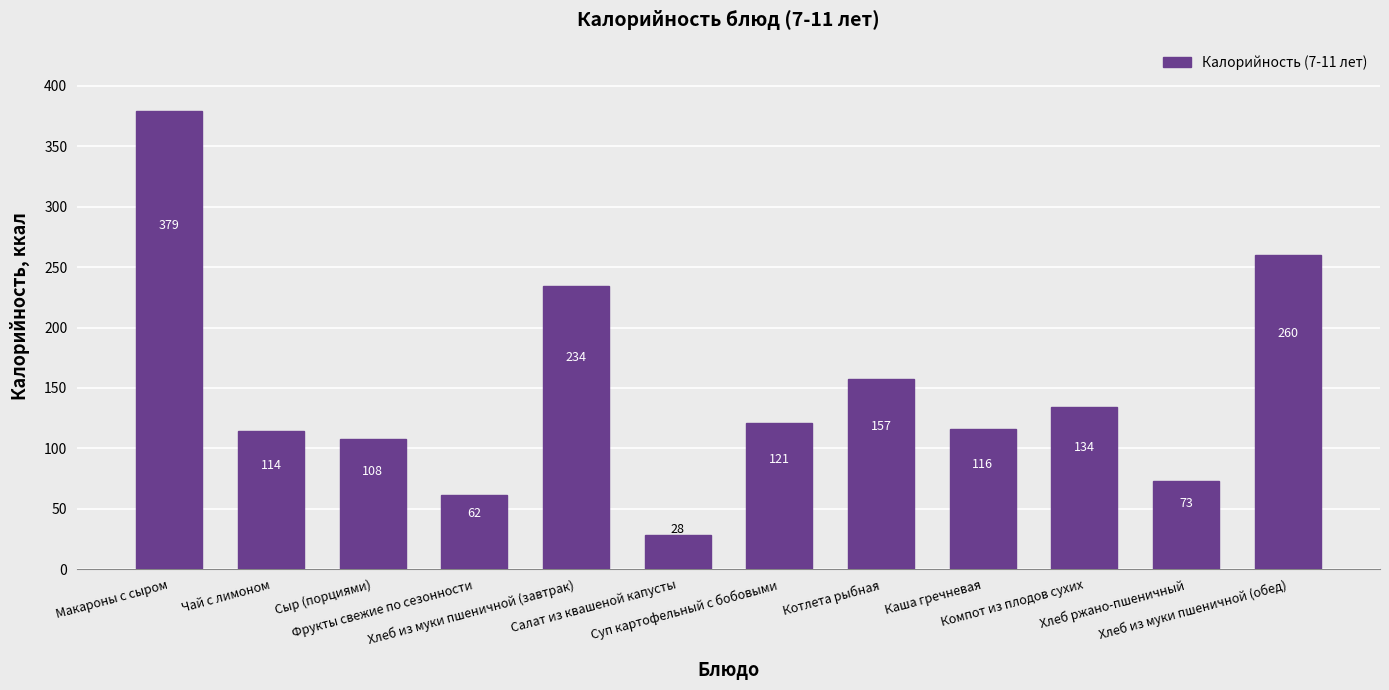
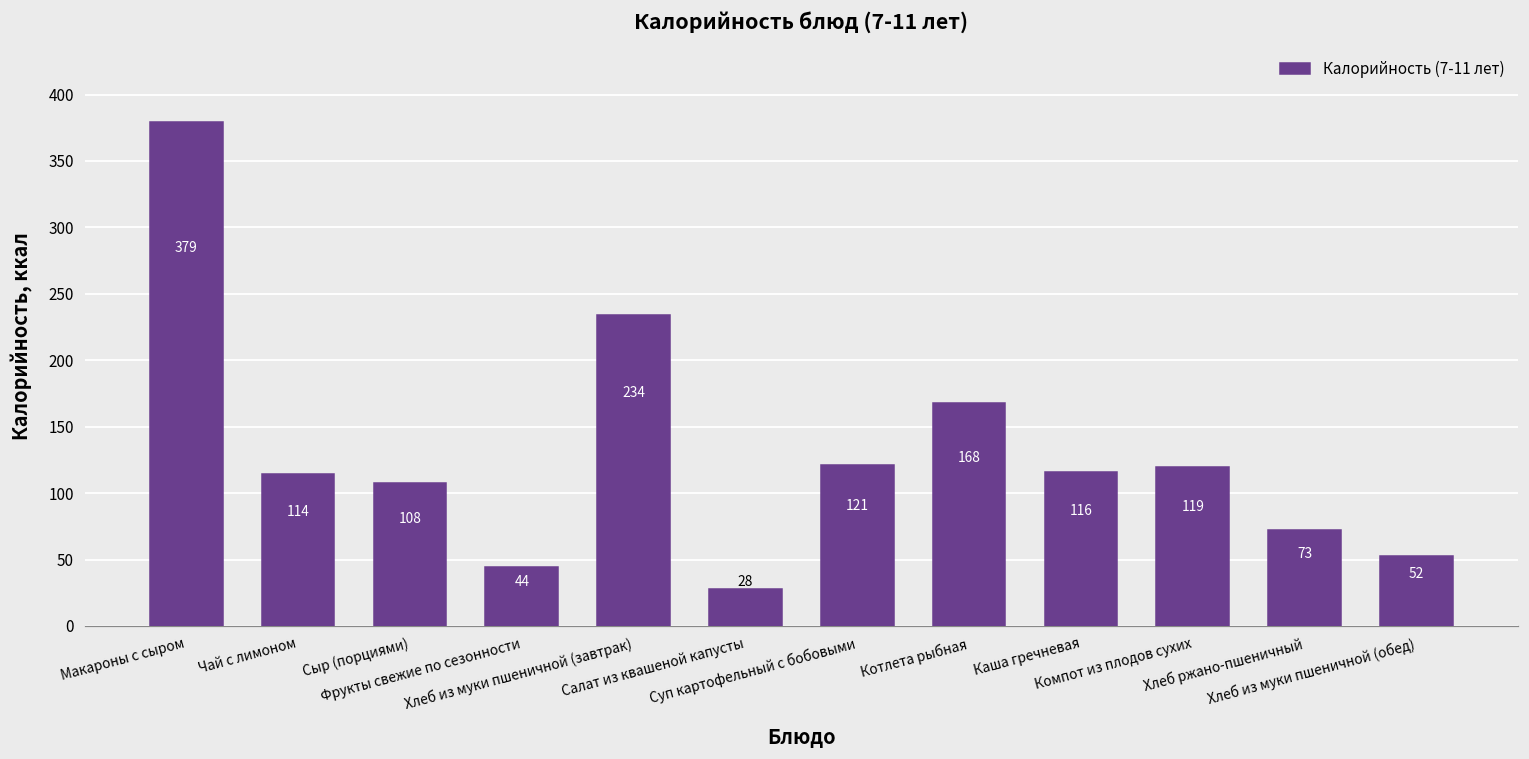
Фрукты свежие по сезонности: 62 -> 44
Котлета рыбная: 157 -> 168
Компот из плодов сухих: 134 -> 119
Хлеб из муки пшеничной (обед): 260 -> 52
